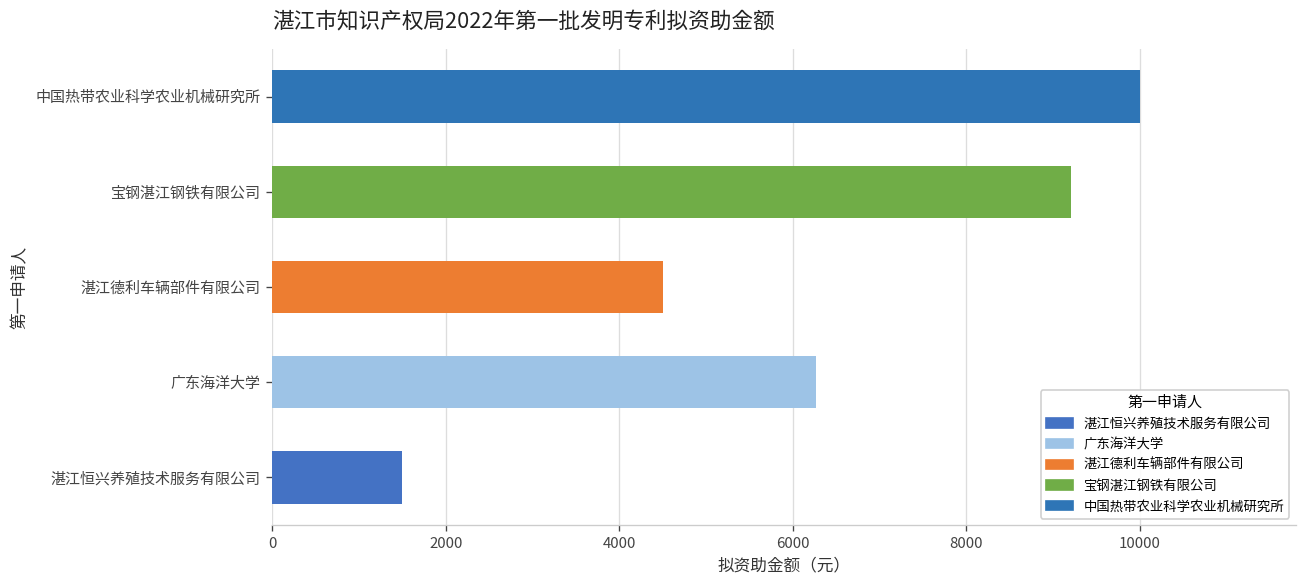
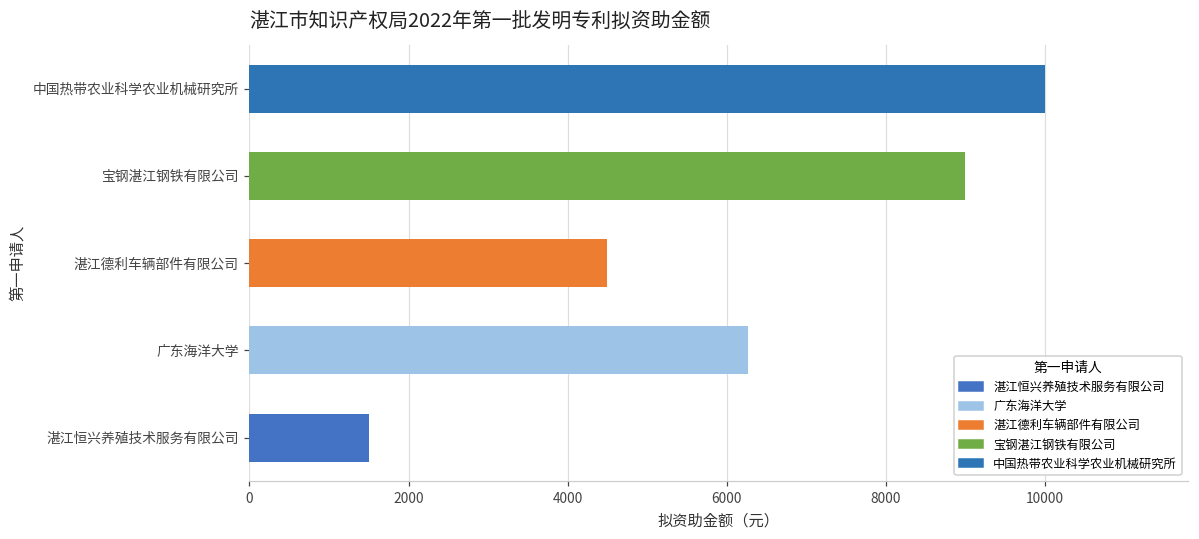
宝钢湛江钢铁有限公司: 9200 -> 9000
